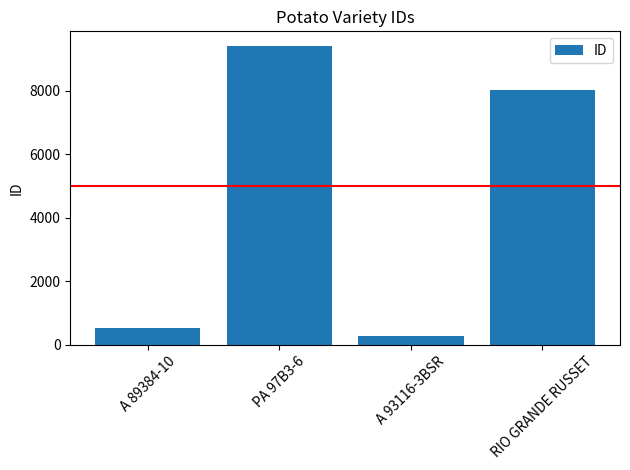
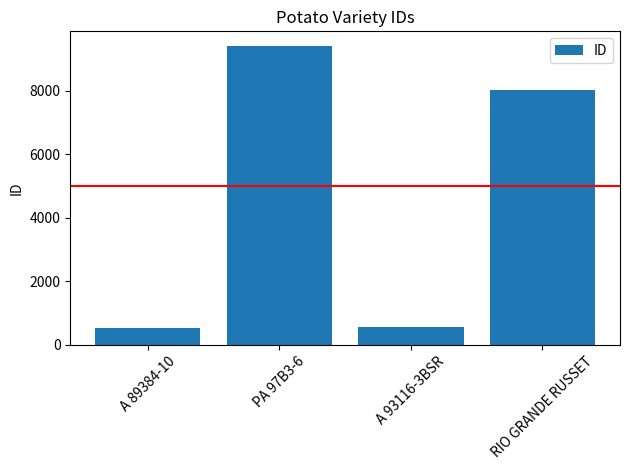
A 93116-3BSR: 300 -> 500
